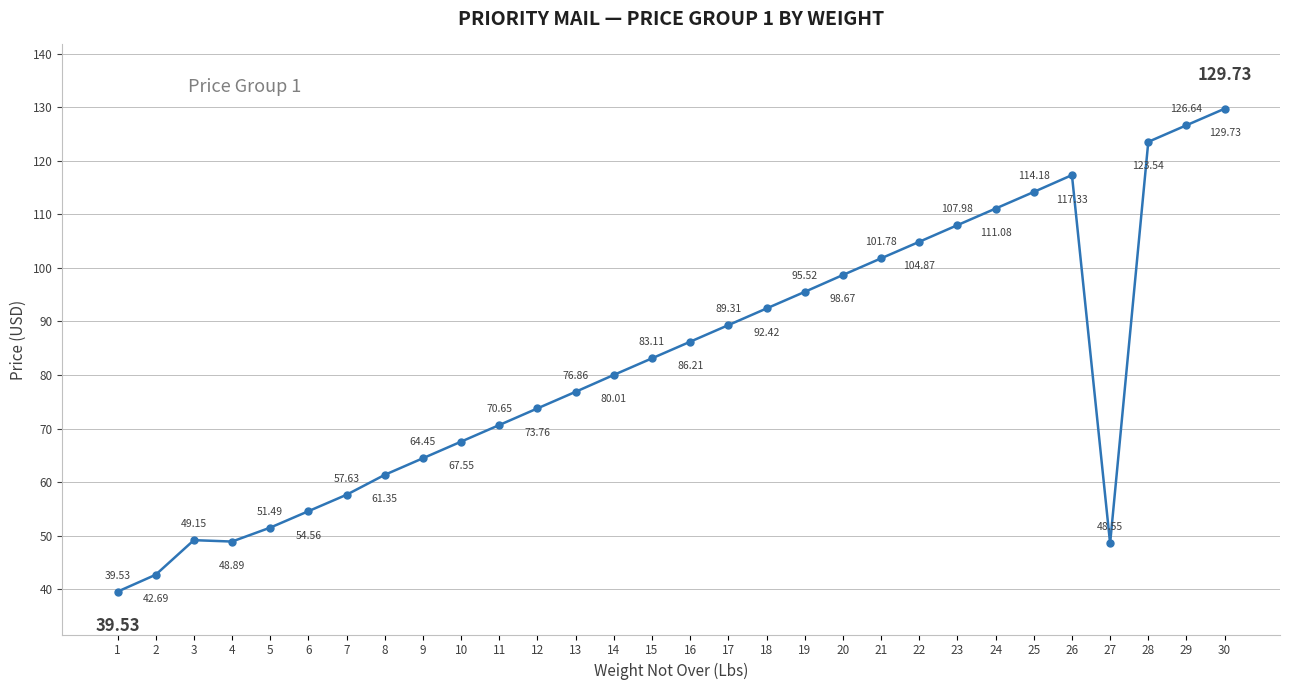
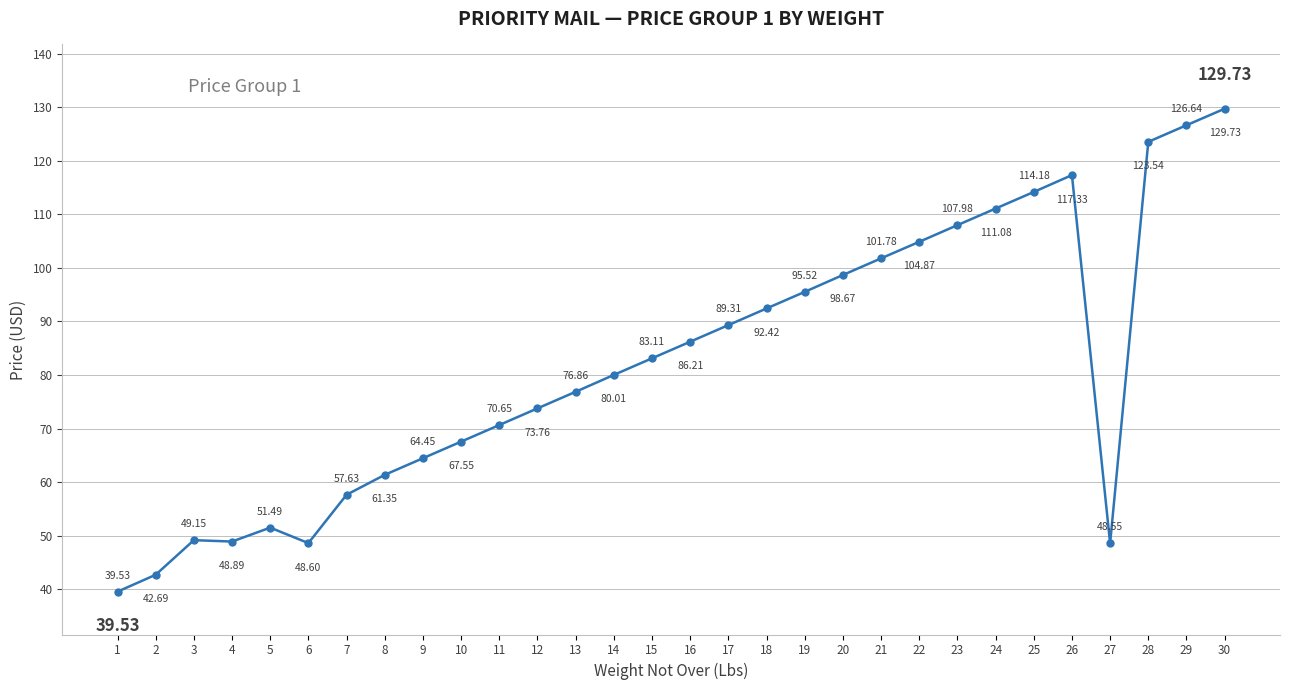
6: 54.56 -> 48.60
